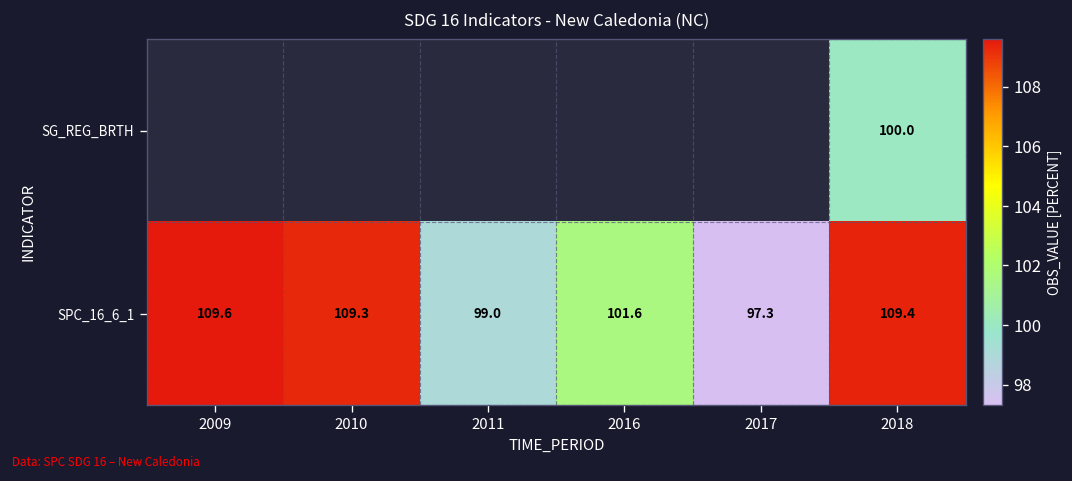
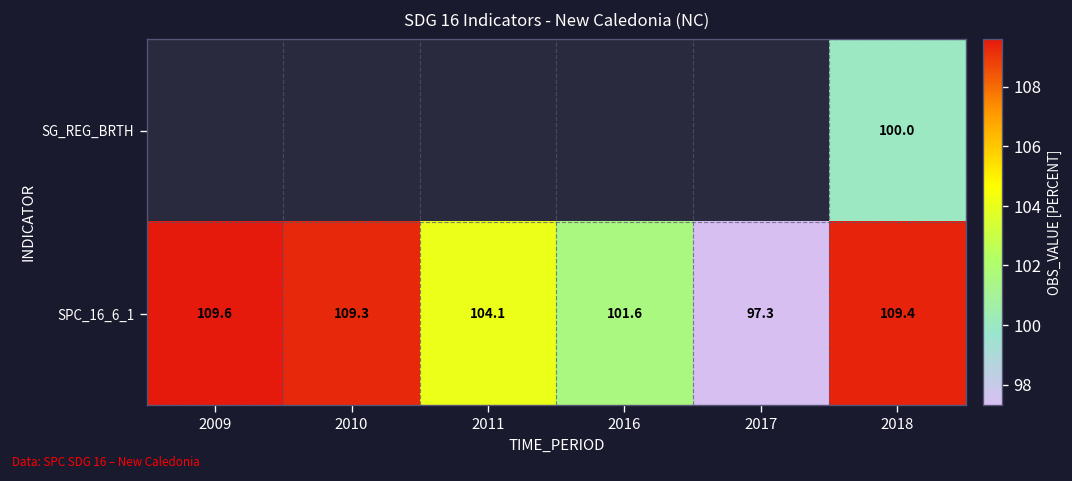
SPC_16_6_1, 2011: 99.0 -> 104.1
